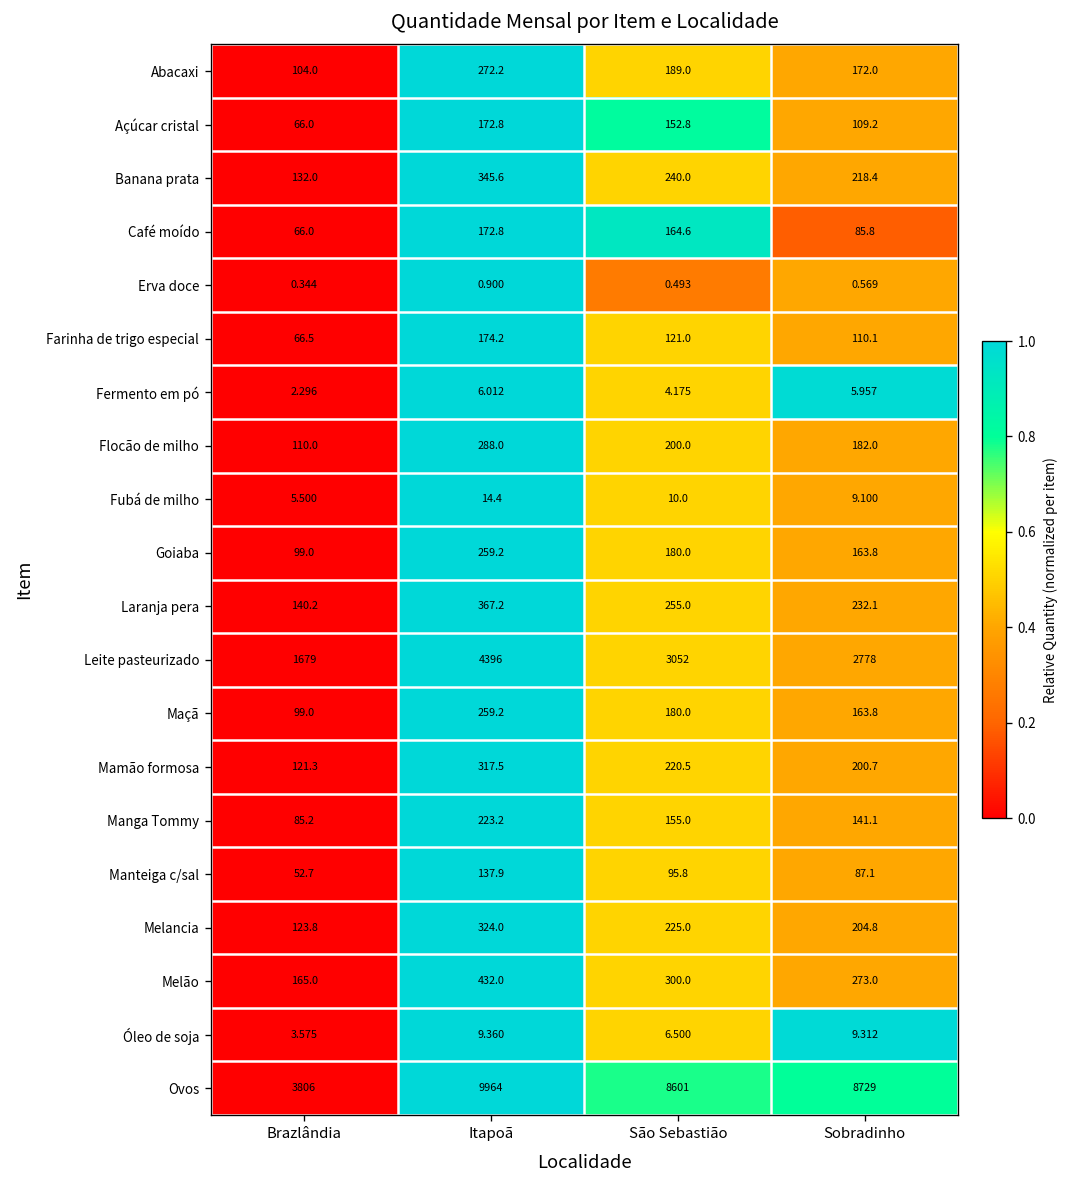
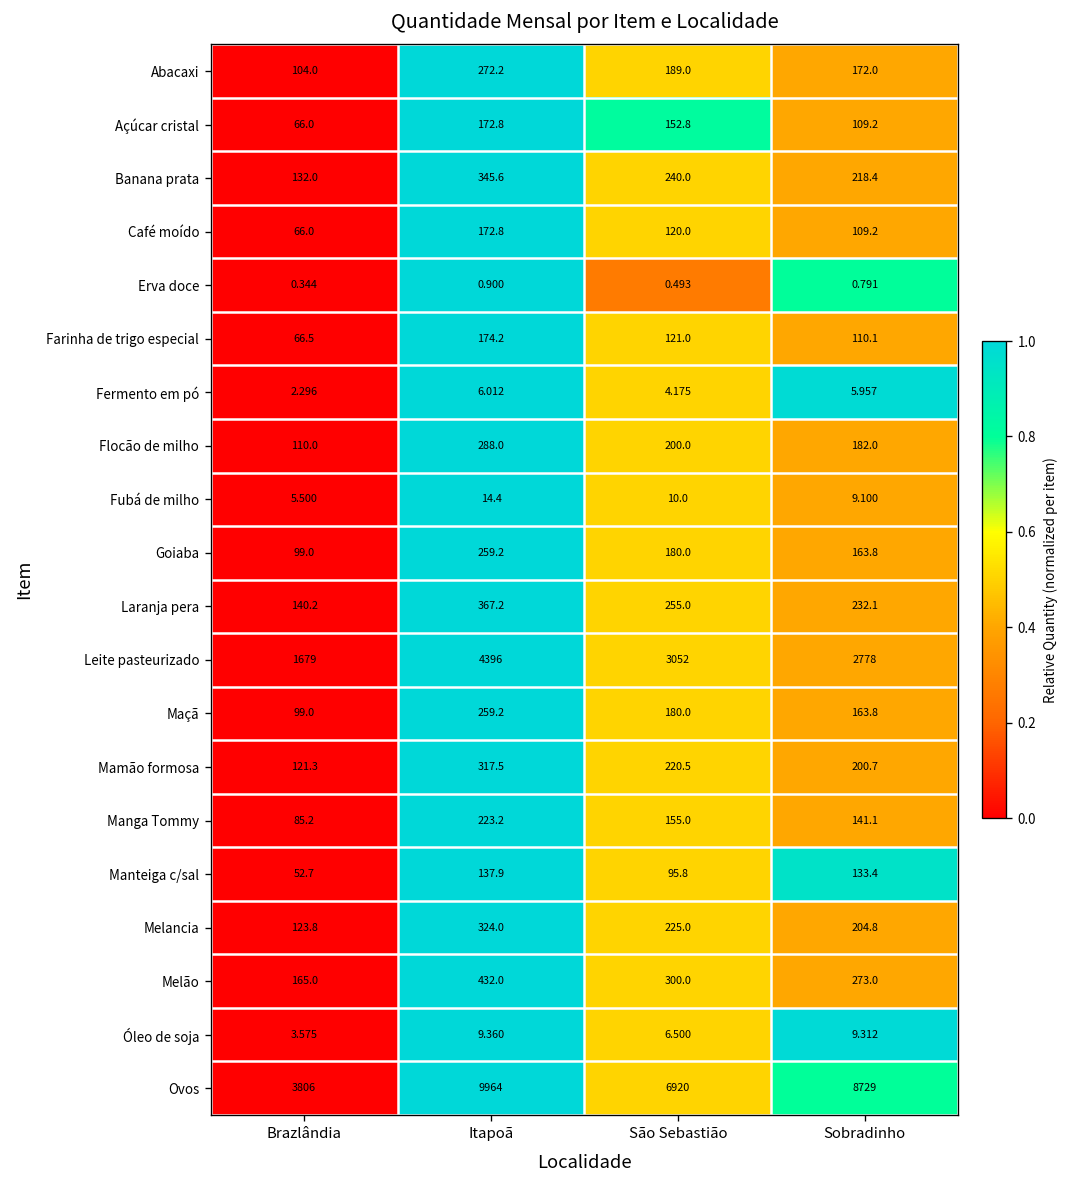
Café moído, São Sebastião: 164.6 -> 120.0
Café moído, Sobradinho: 85.8 -> 109.2
Erva doce, Sobradinho: 0.569 -> 0.791
Manteiga c/sal, Sobradinho: 87.1 -> 133.4
Ovos, São Sebastião: 8601 -> 6920
